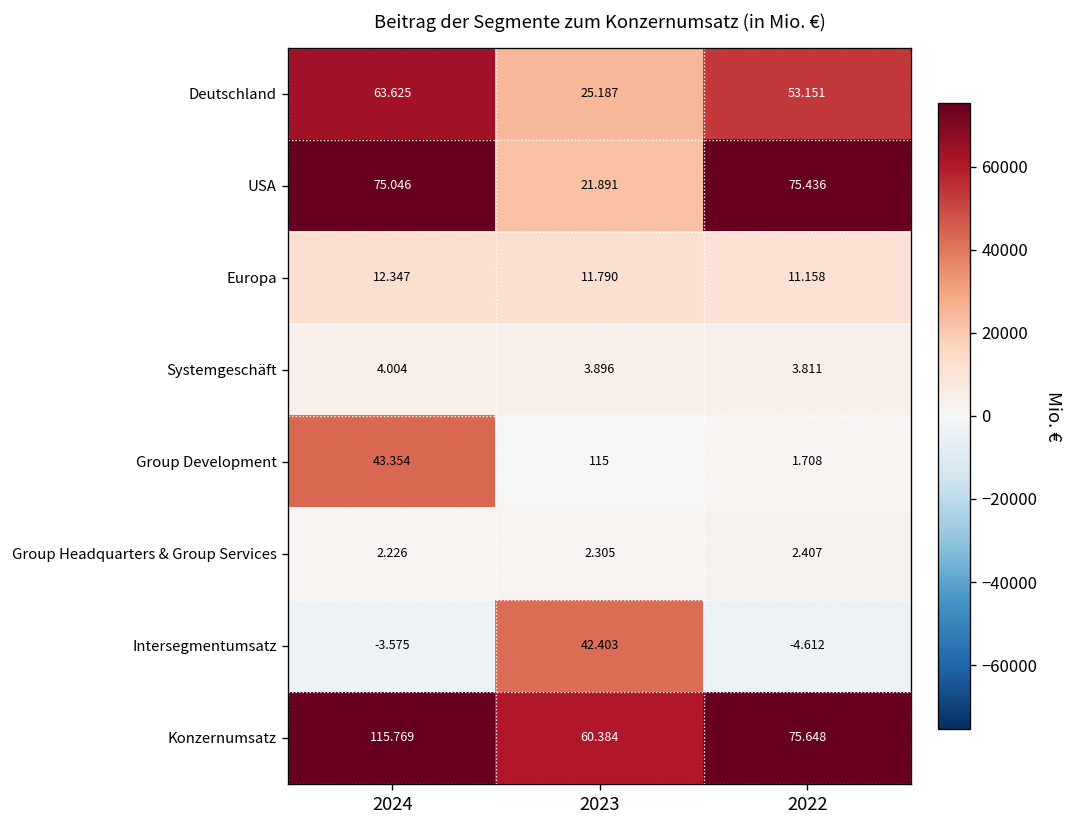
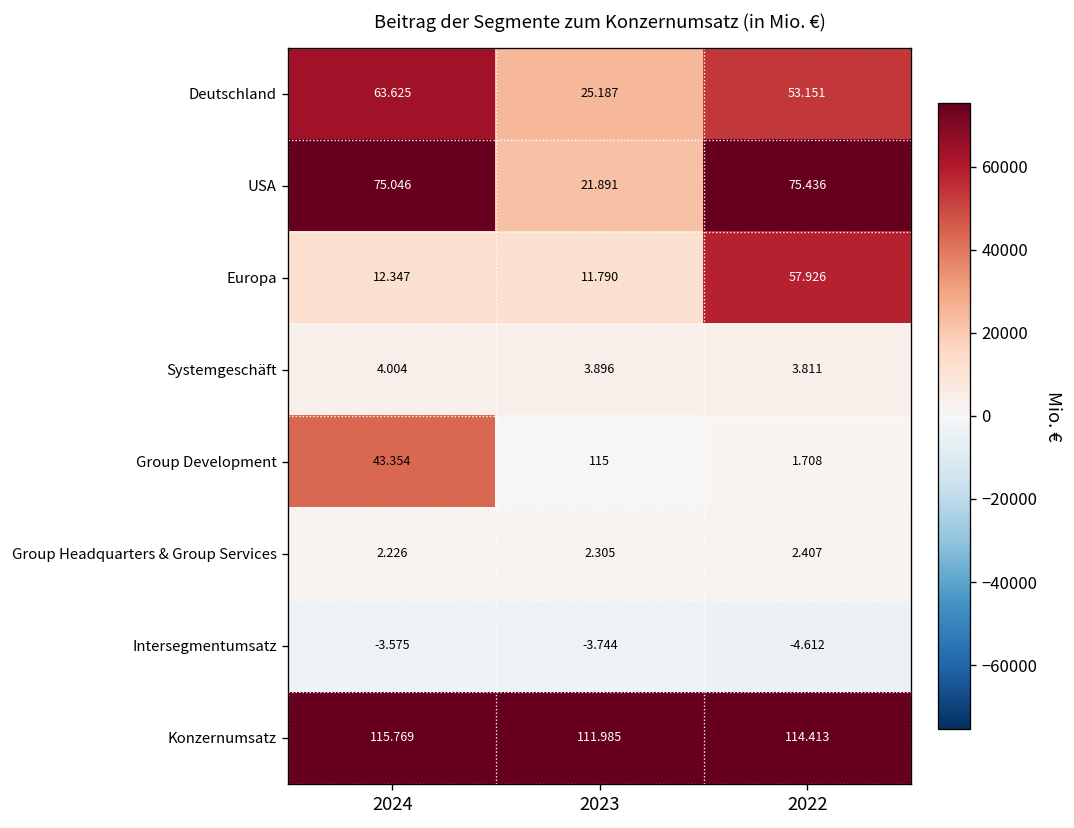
Europa, 2022: 11.158 -> 57.926
Intersegmentumsatz, 2023: 42.403 -> -3.744
Konzernumsatz, 2023: 60.384 -> 111.985
Konzernumsatz, 2022: 75.648 -> 114.413
